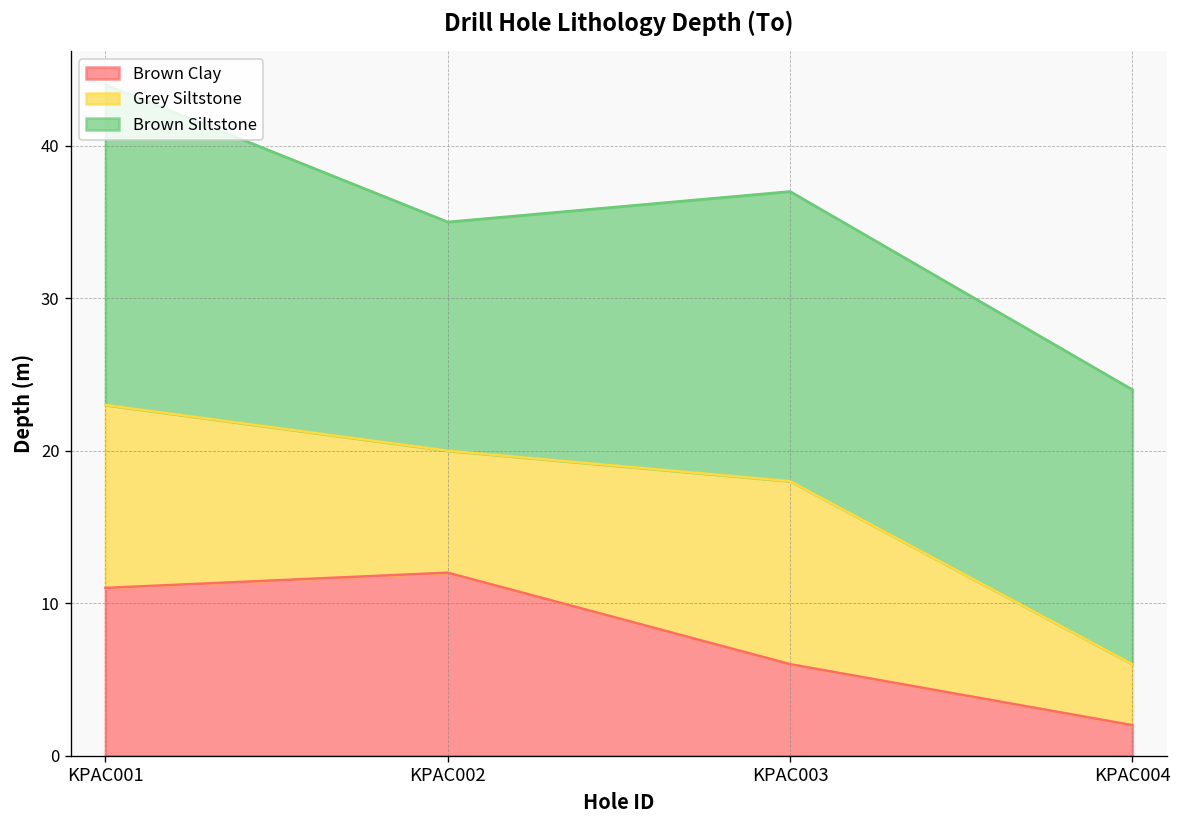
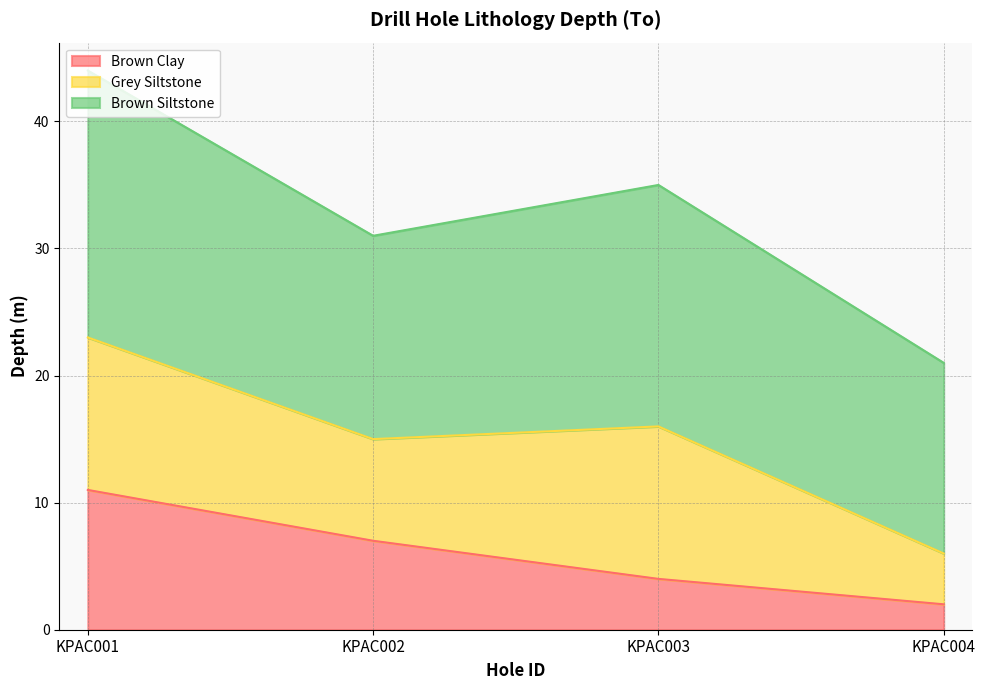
Brown Clay, KPAC002: 12 -> 7
Brown Siltstone, KPAC002: 15 -> 16
Brown Clay, KPAC003: 6 -> 4
Brown Siltstone, KPAC004: 18 -> 15
